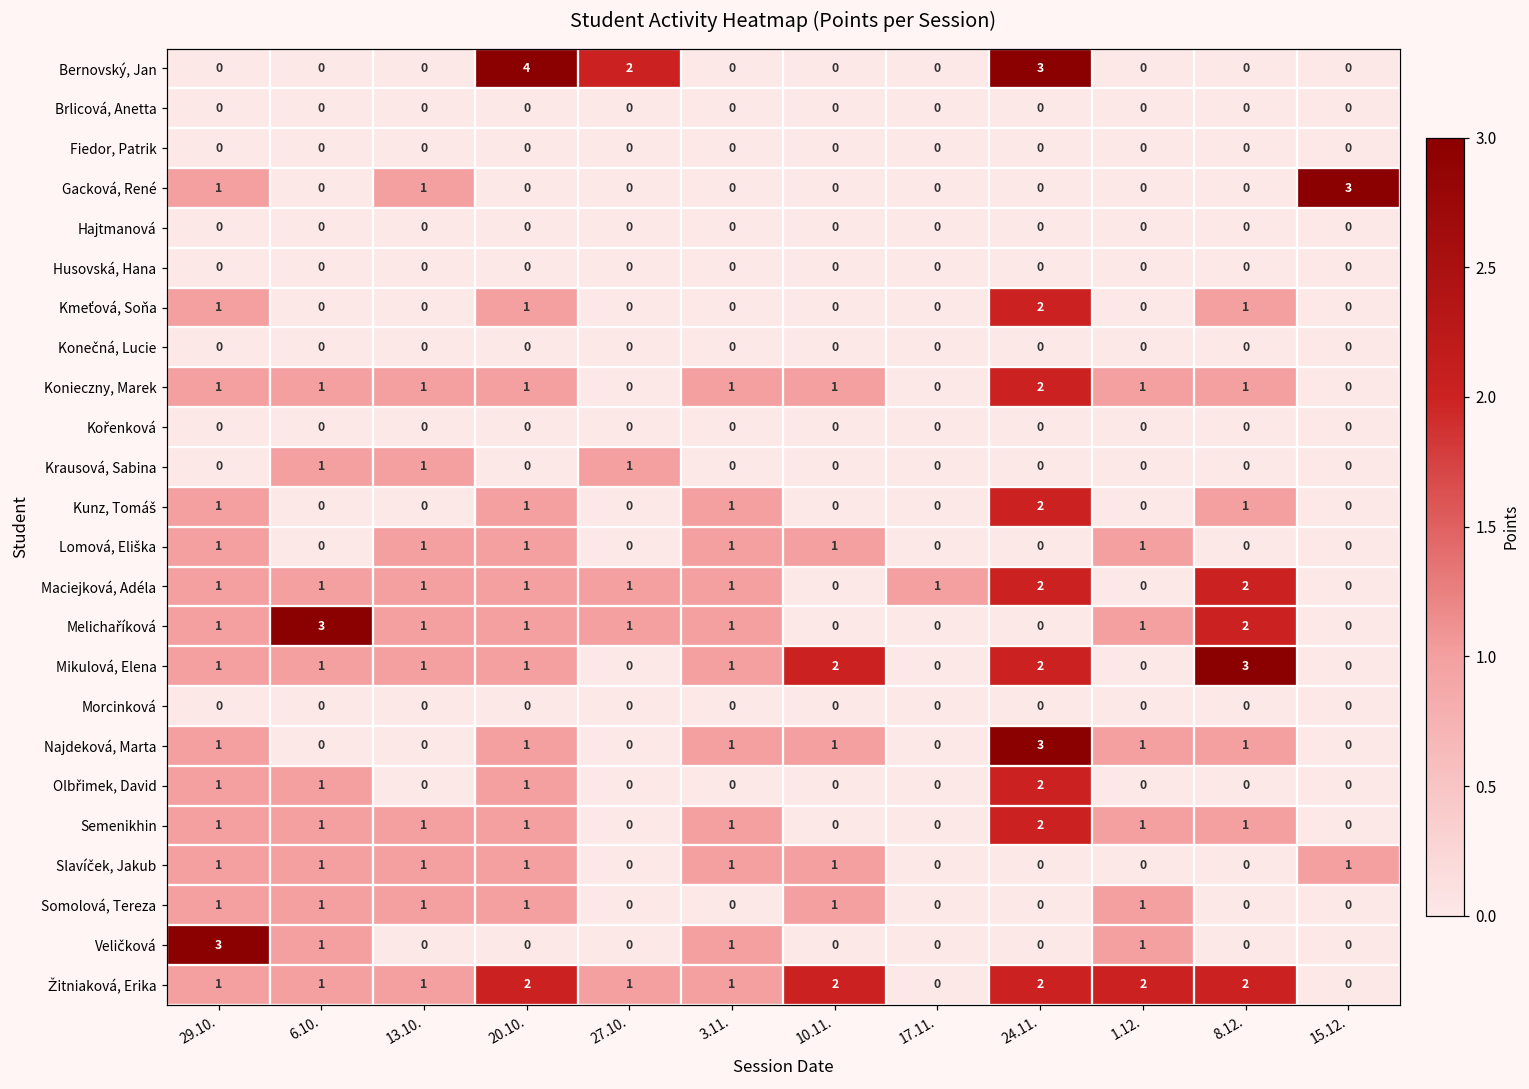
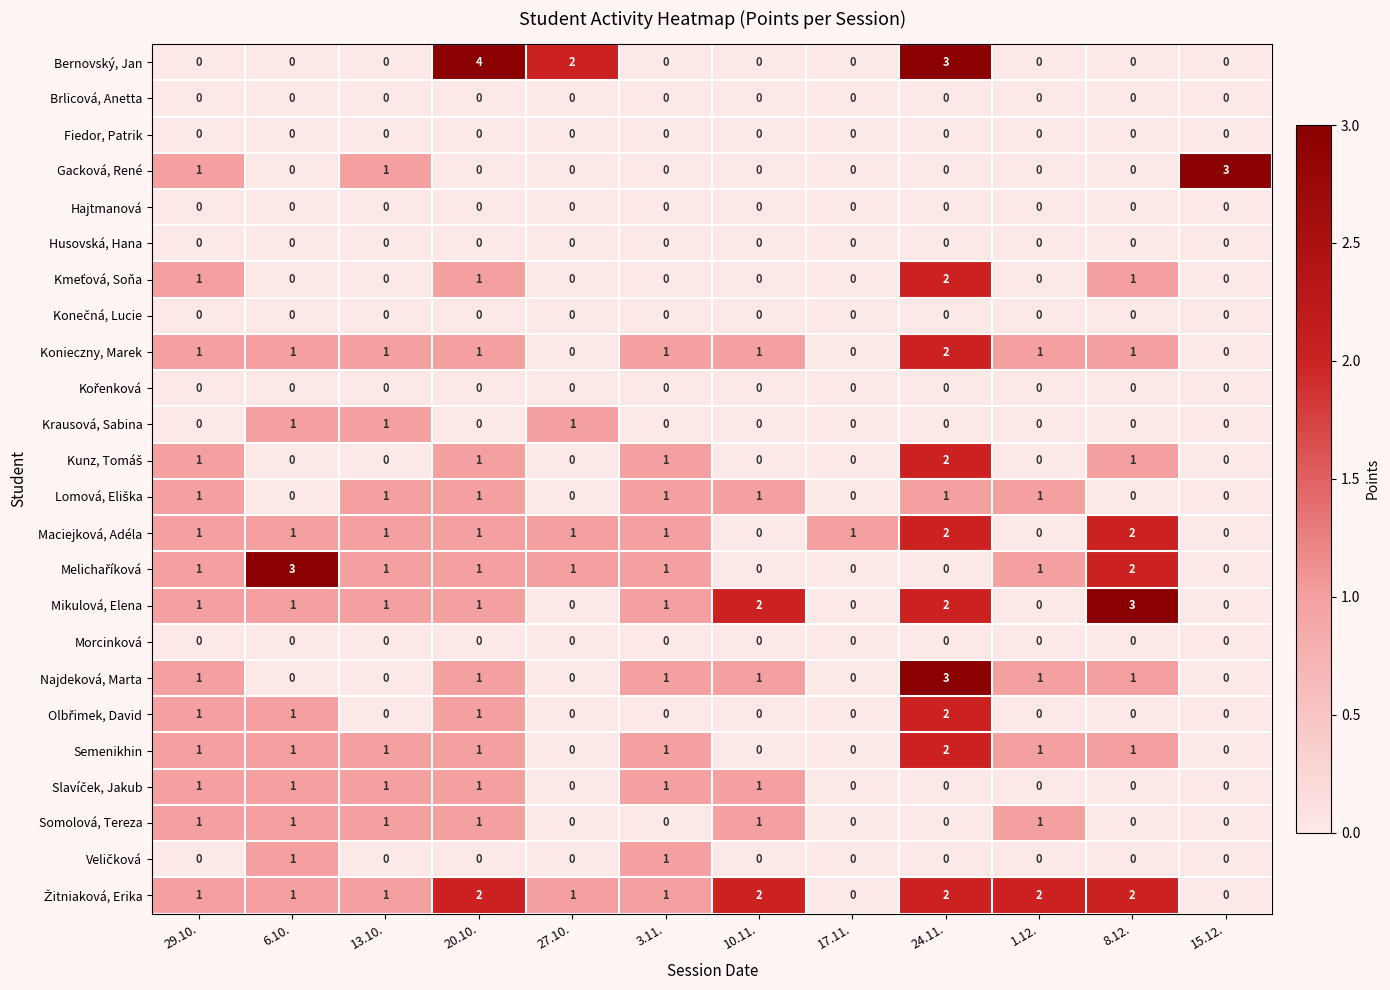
Lomová, Eliška, 24.11.: 0 -> 1
Slavíček, Jakub, 15.12.: 1 -> 0
Veličková, 29.10.: 3 -> 0
Veličková, 1.12.: 1 -> 0
